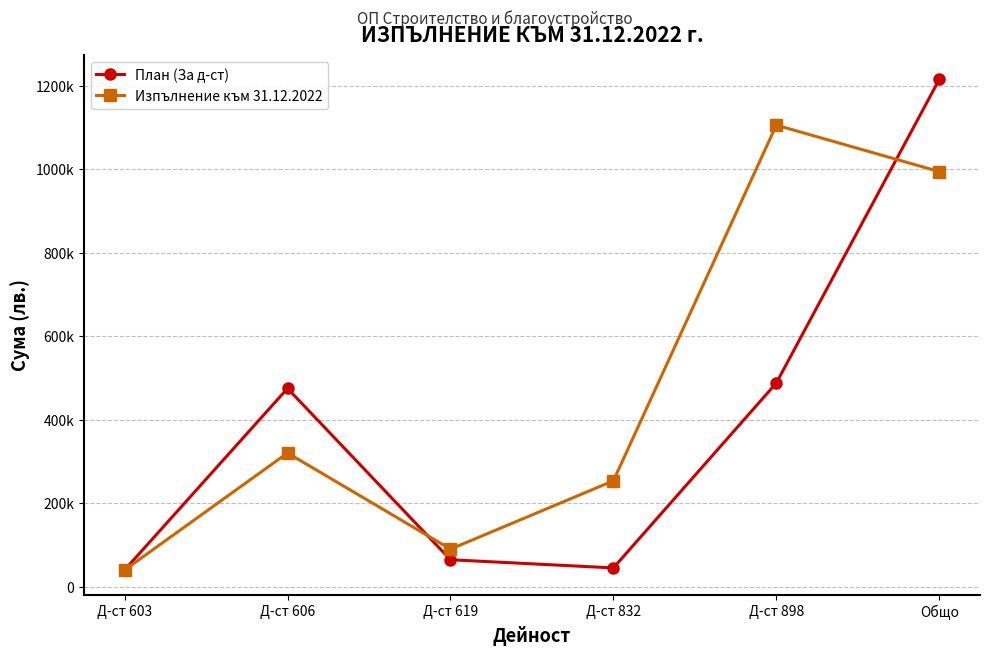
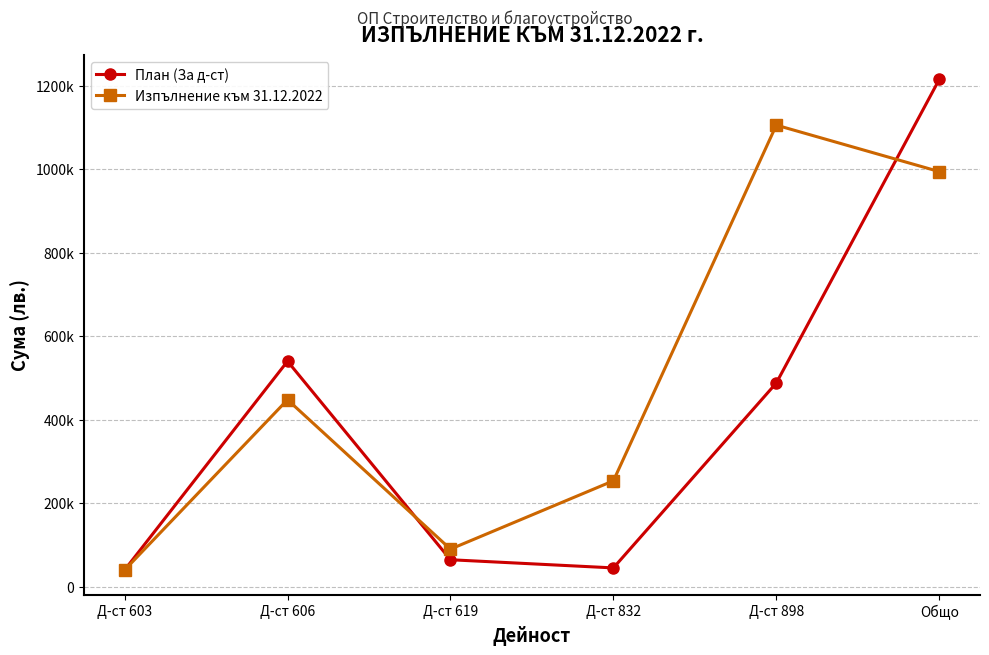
План (За д-ст), Д-ст 606: 470000 -> 540000
Изпълнение към 31.12.2022, Д-ст 606: 320000 -> 450000
